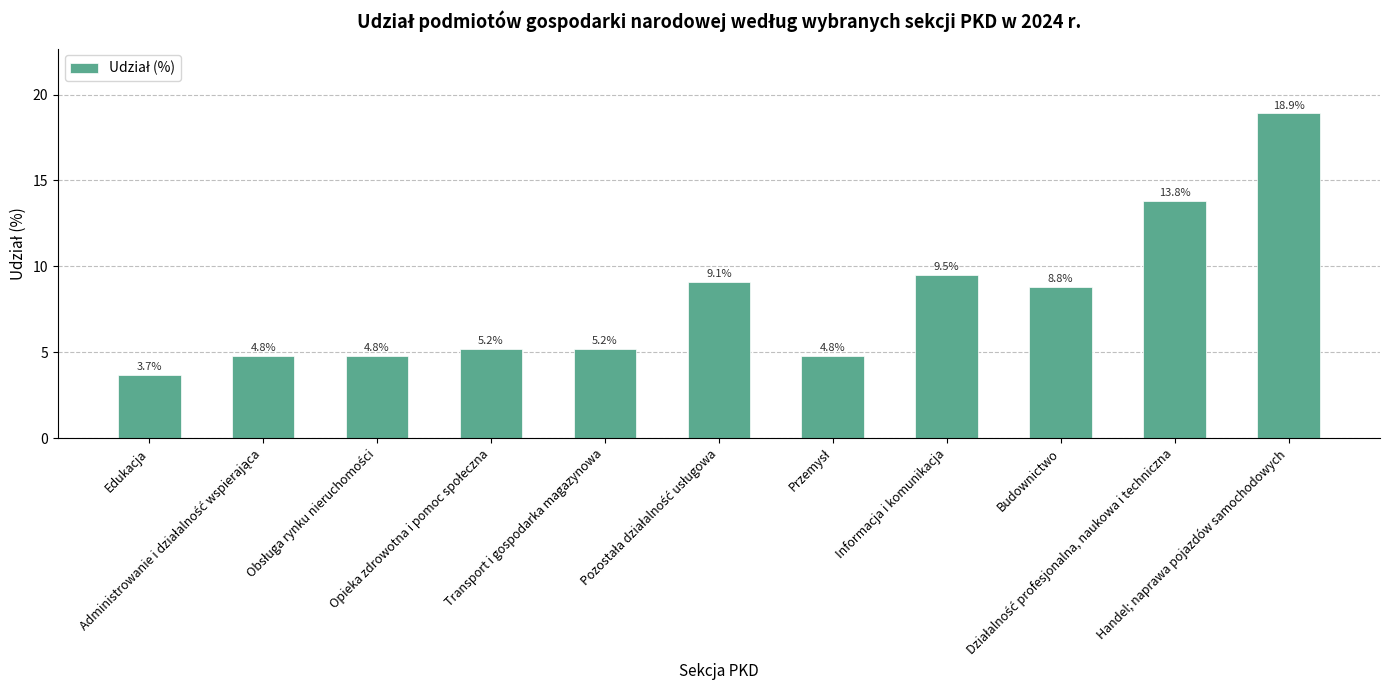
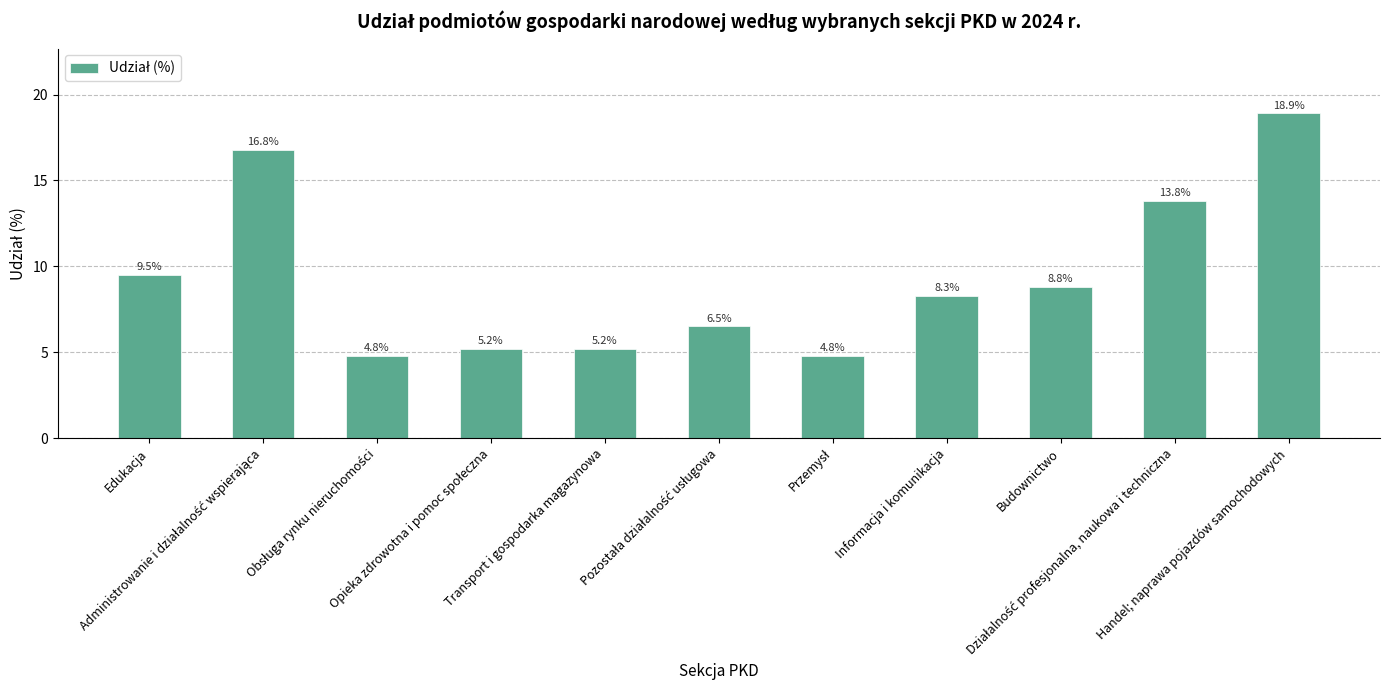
Edukacja: 3.7% -> 9.5%
Administrowanie i działalność wspierająca: 4.8% -> 16.8%
Pozostała działalność usługowa: 9.1% -> 6.5%
Informacja i komunikacja: 9.5% -> 8.3%
